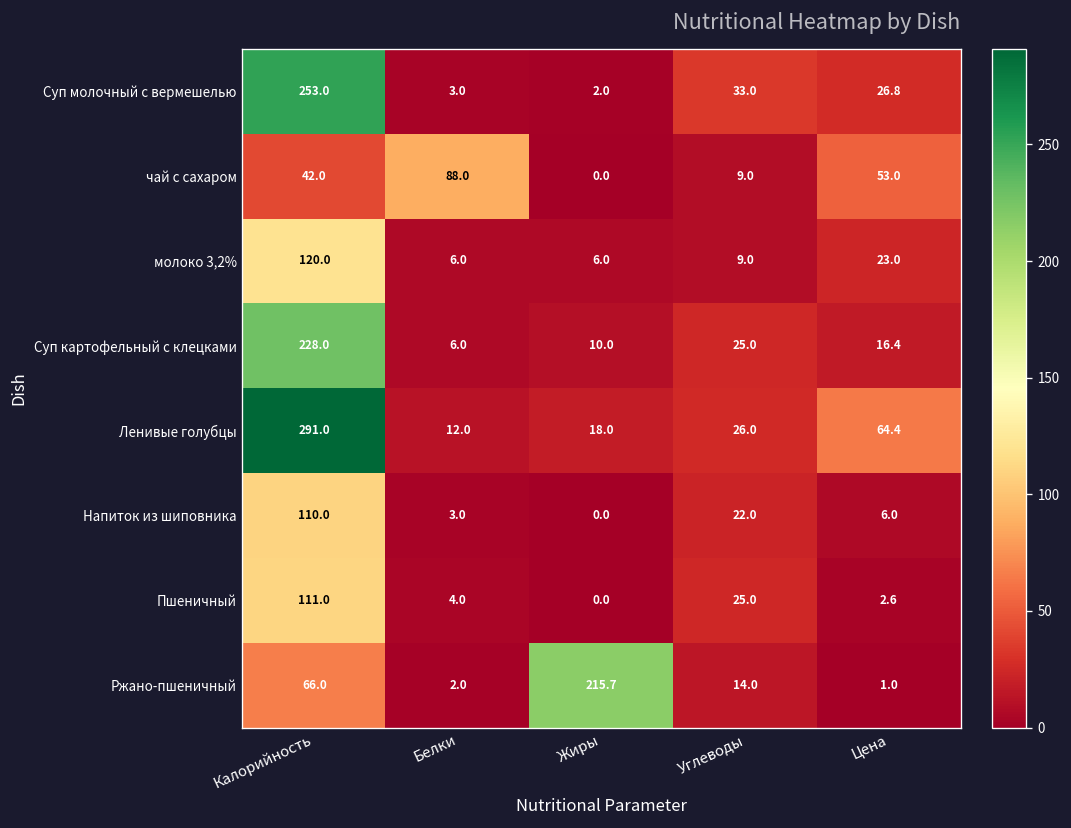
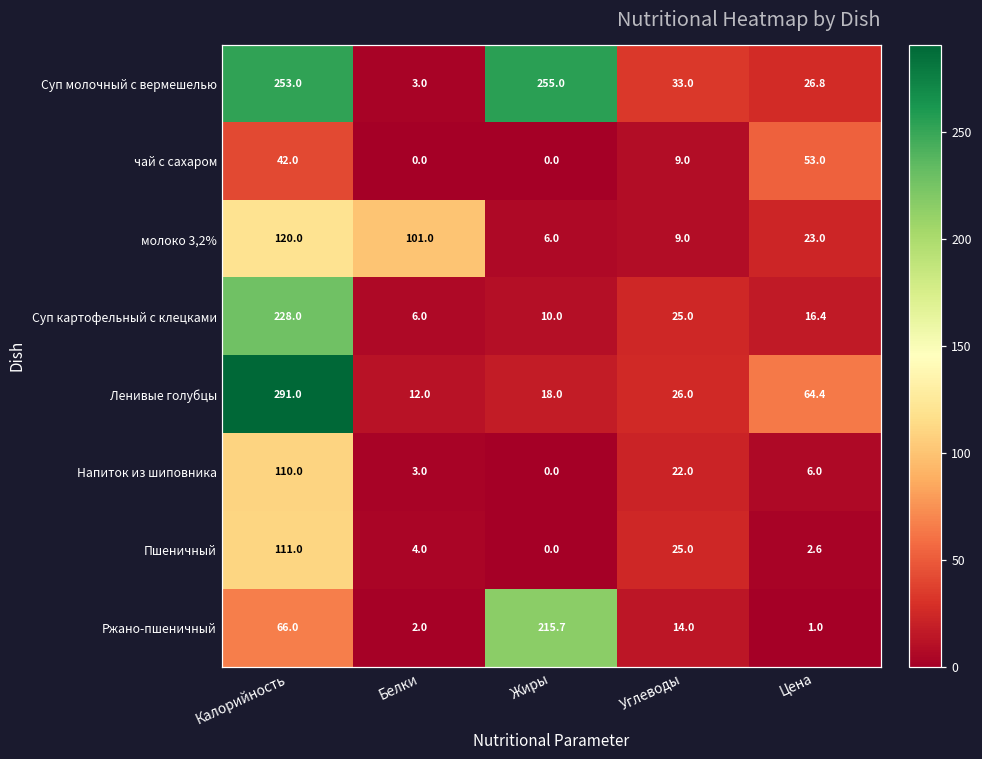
Суп молочный с вермешелью, Жиры: 2.0 -> 255.0
чай с сахаром, Белки: 88.0 -> 0.0
молоко 3,2%, Белки: 6.0 -> 101.0
